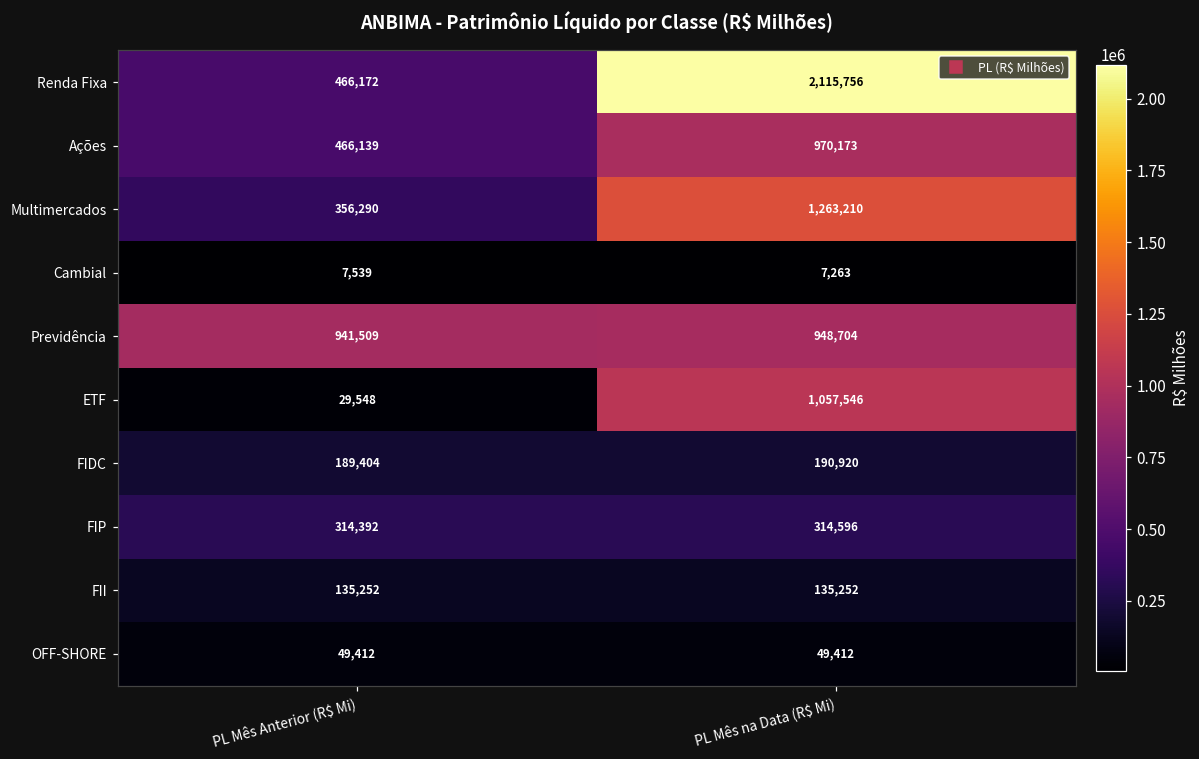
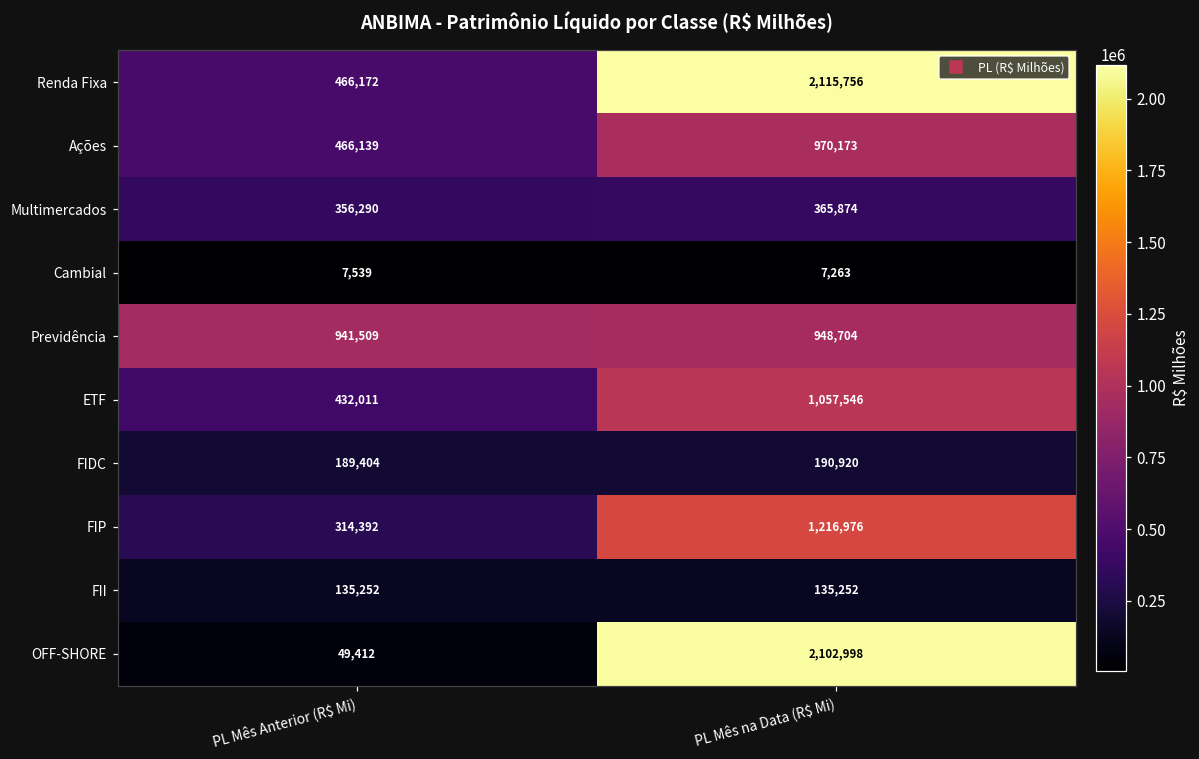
Multimercados, PL Mês na Data (R$ Mi): 1,263,210 -> 365,874
ETF, PL Mês Anterior (R$ Mi): 29,548 -> 432,011
FIP, PL Mês na Data (R$ Mi): 314,596 -> 1,216,976
OFF-SHORE, PL Mês na Data (R$ Mi): 49,412 -> 2,102,998
